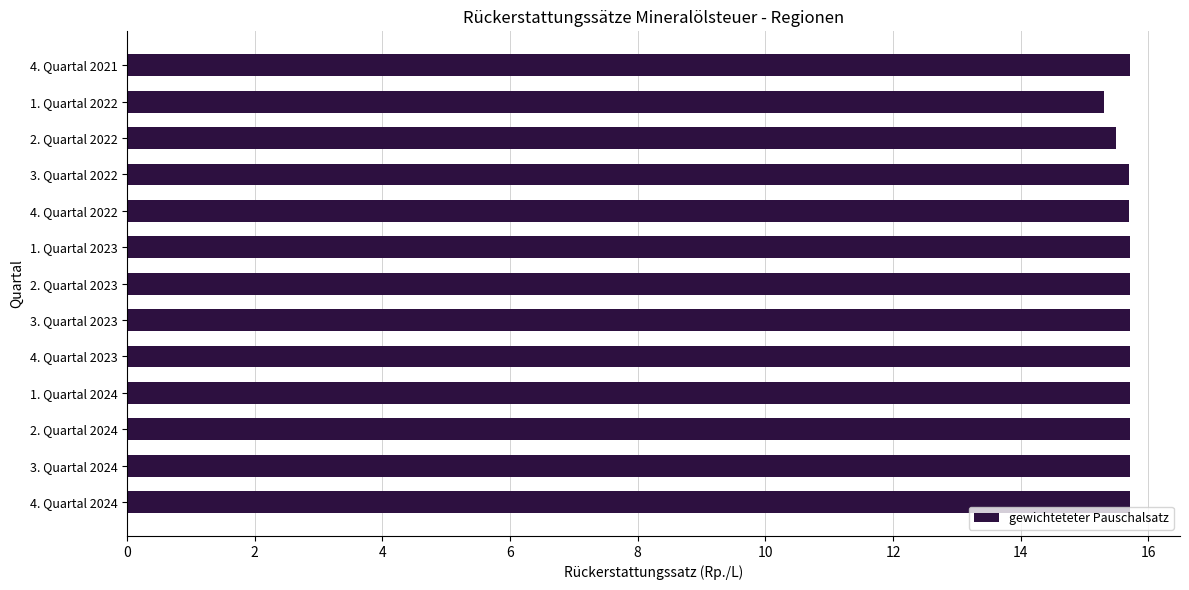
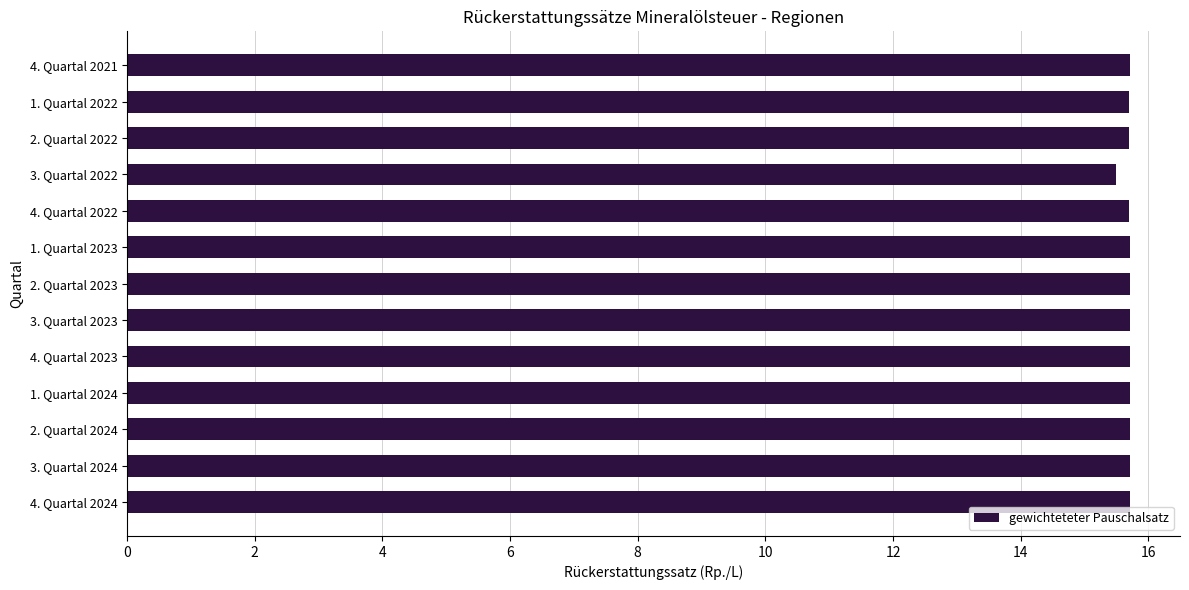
1. Quartal 2022: 15.3 -> 15.7
2. Quartal 2022: 15.5 -> 15.7
3. Quartal 2022: 15.7 -> 15.5
